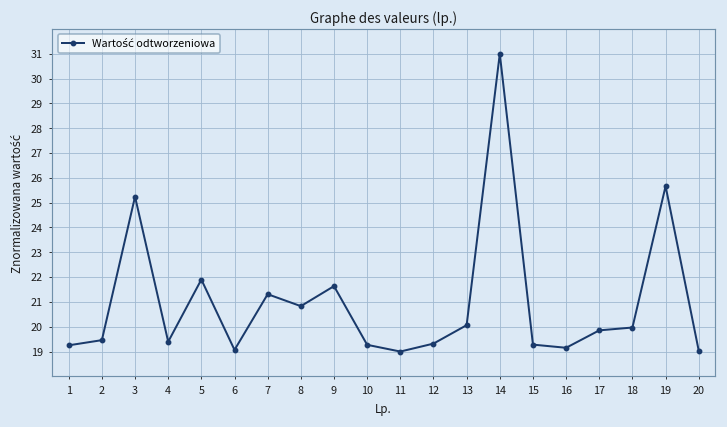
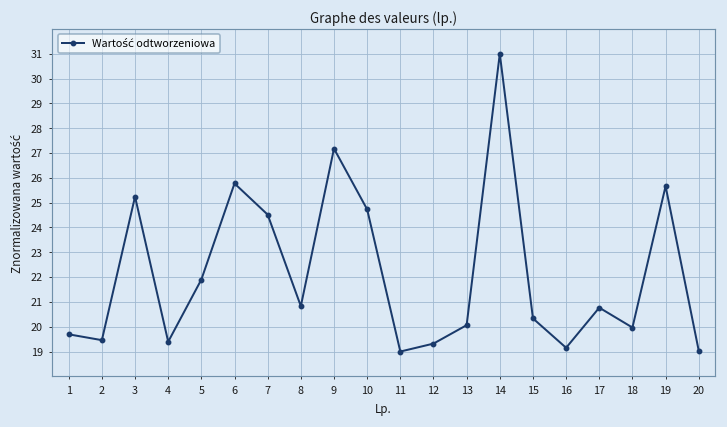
1: 19.3 -> 19.7
6: 19.1 -> 25.8
7: 21.3 -> 24.5
9: 21.6 -> 27.2
10: 19.3 -> 24.7
15: 19.3 -> 20.3
17: 19.9 -> 20.8
